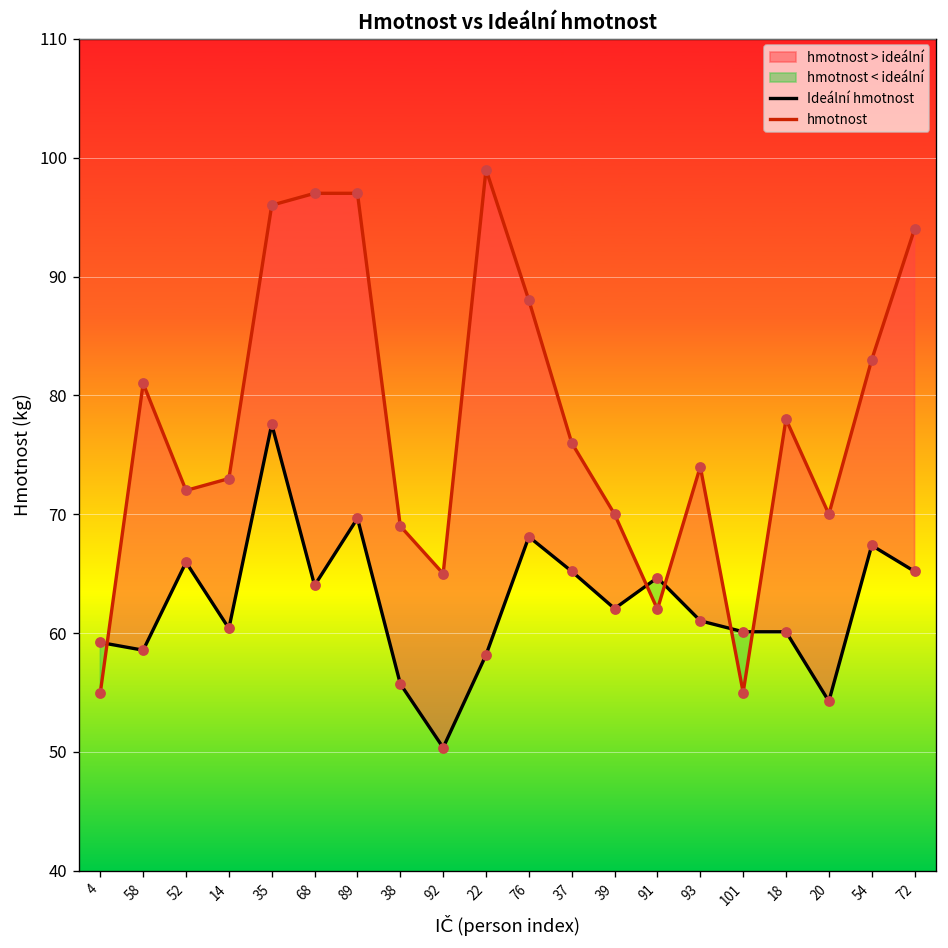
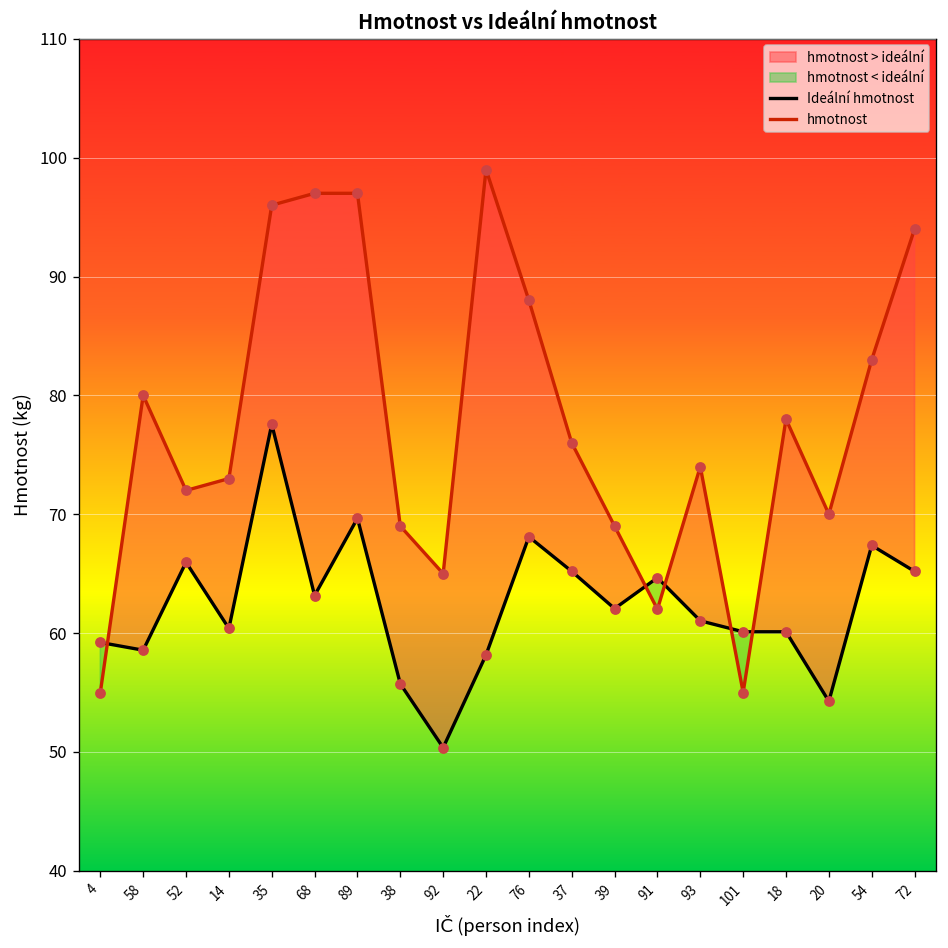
hmotnost, 58: 81 -> 80
Ideální hmotnost, 68: 64 -> 63
hmotnost, 39: 70 -> 69
